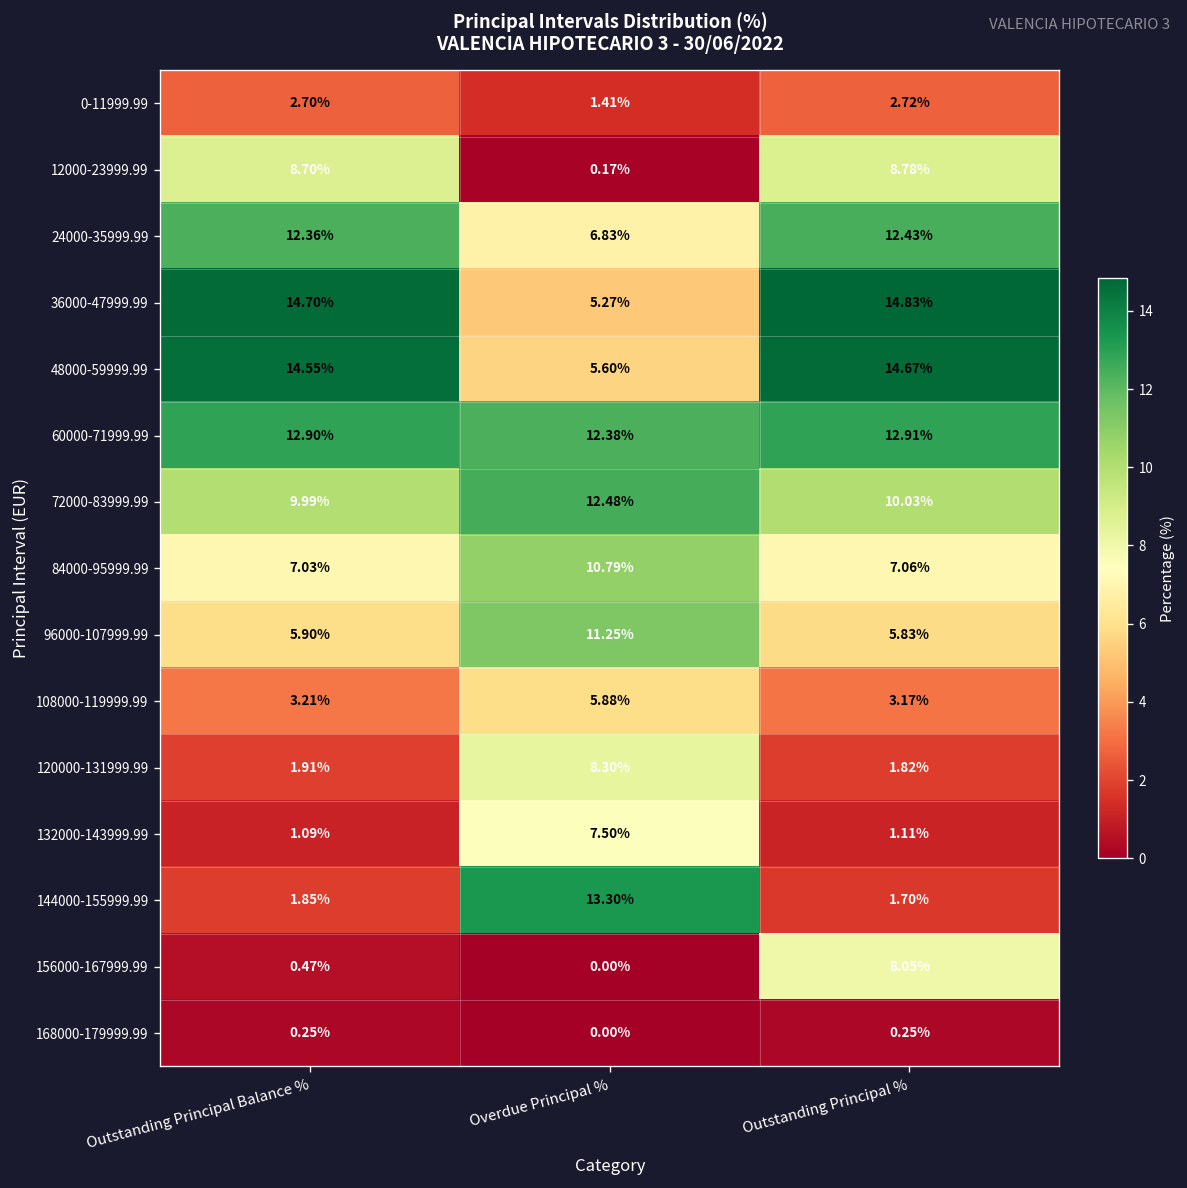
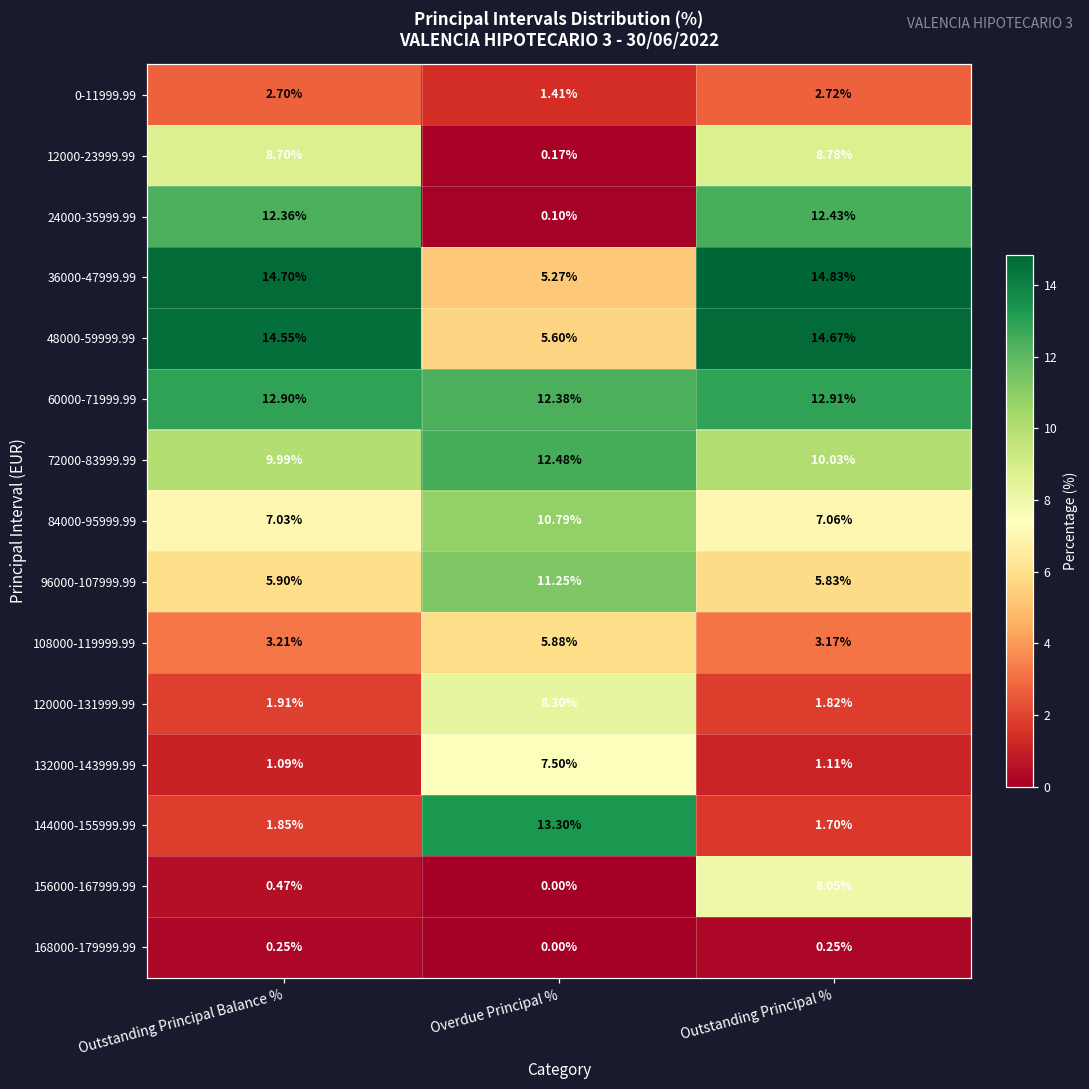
24000-35999.99, Overdue Principal %: 6.83% -> 0.10%
